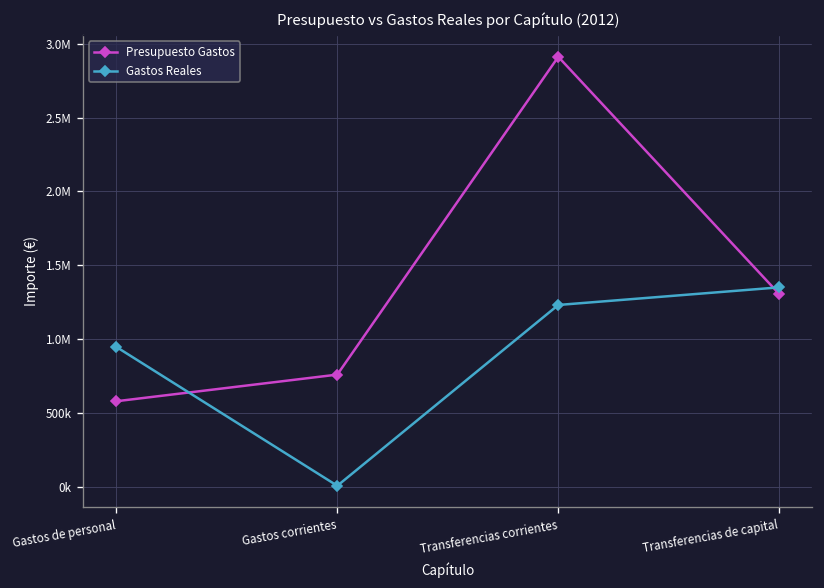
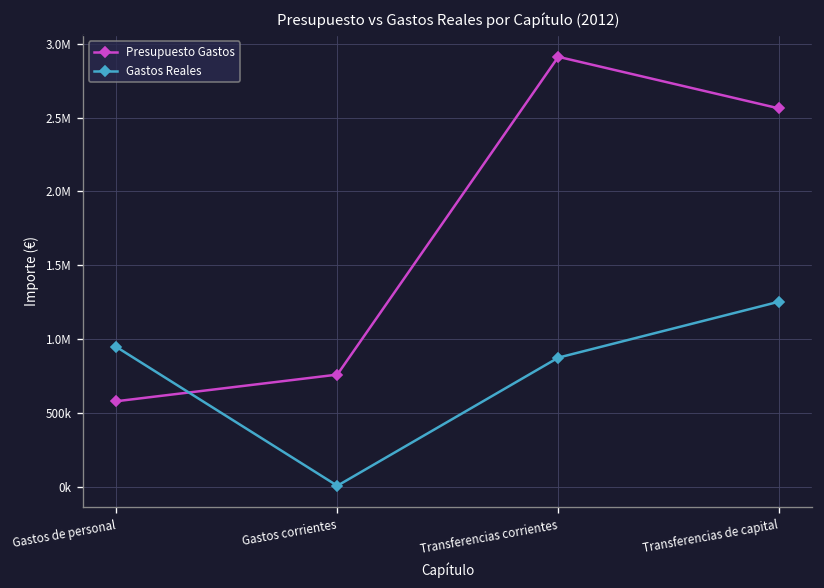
Gastos Reales, Transferencias corrientes: 1230000 -> 870000
Presupuesto Gastos, Transferencias de capital: 1300000 -> 2560000
Gastos Reales, Transferencias de capital: 1350000 -> 1250000
